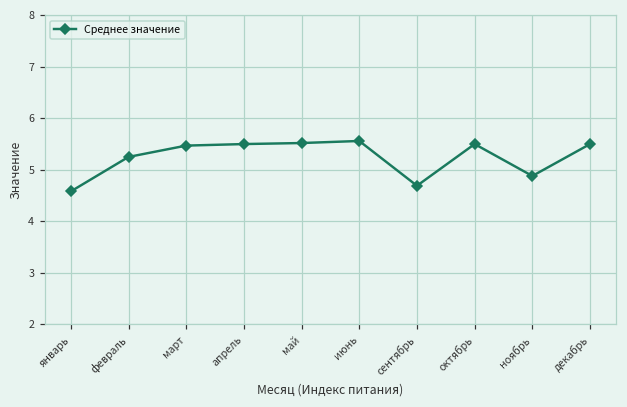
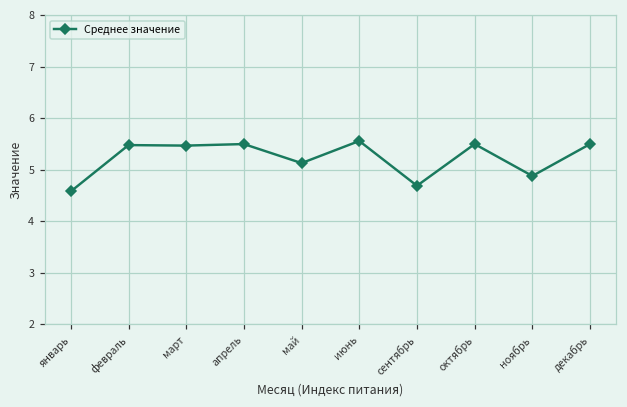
февраль: 5.3 -> 5.5
май: 5.5 -> 5.1
